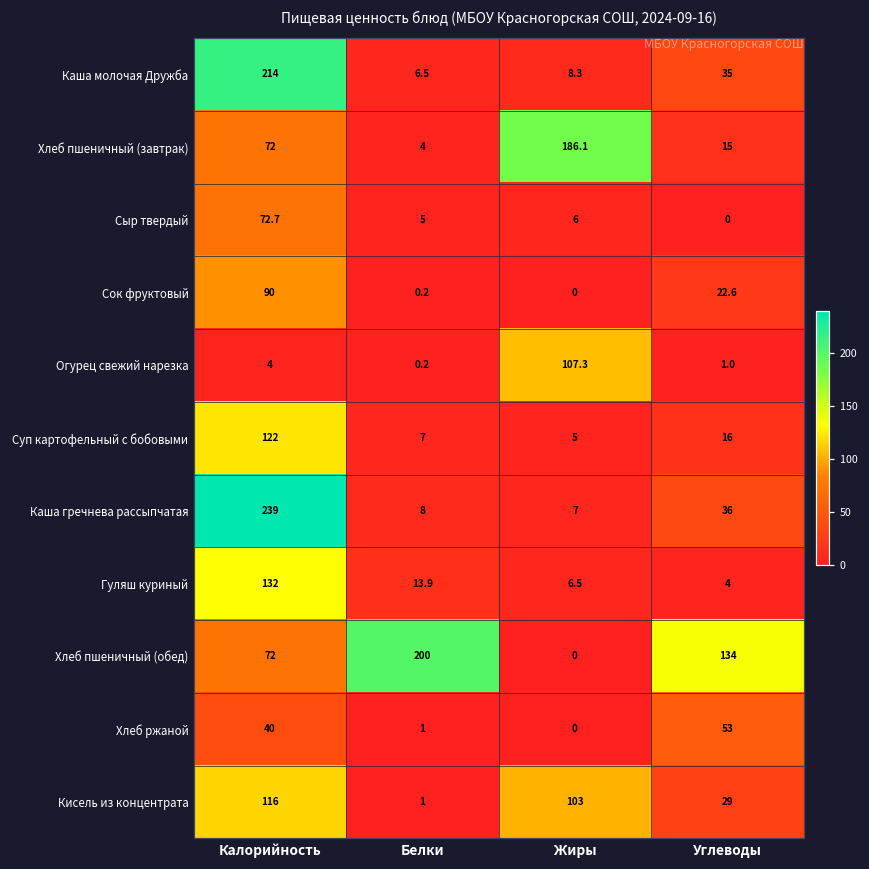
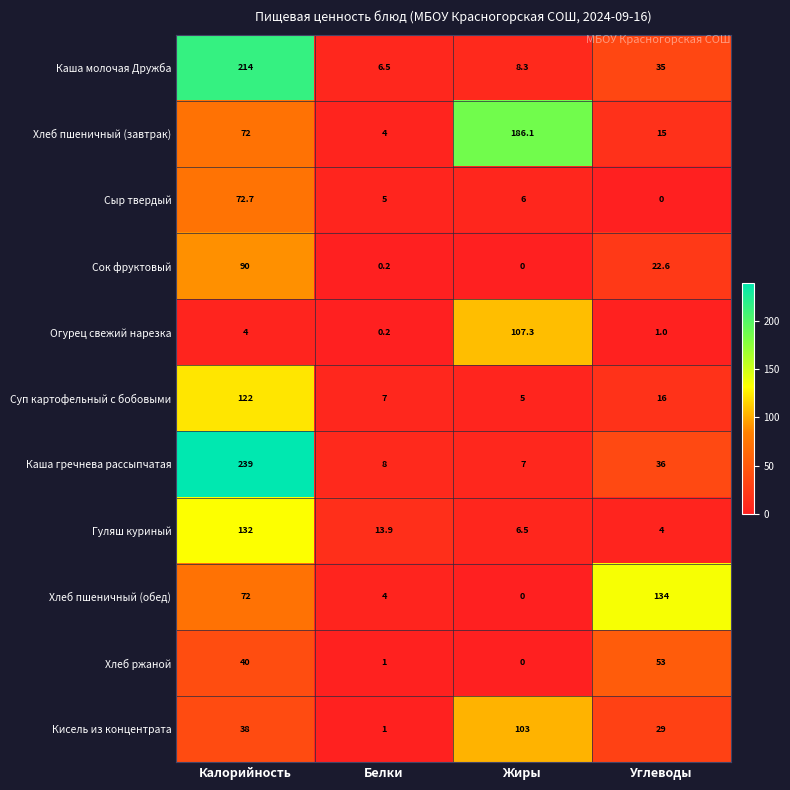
Хлеб пшеничный (обед), Белки: 200 -> 4
Кисель из концентрата, Калорийность: 116 -> 38
